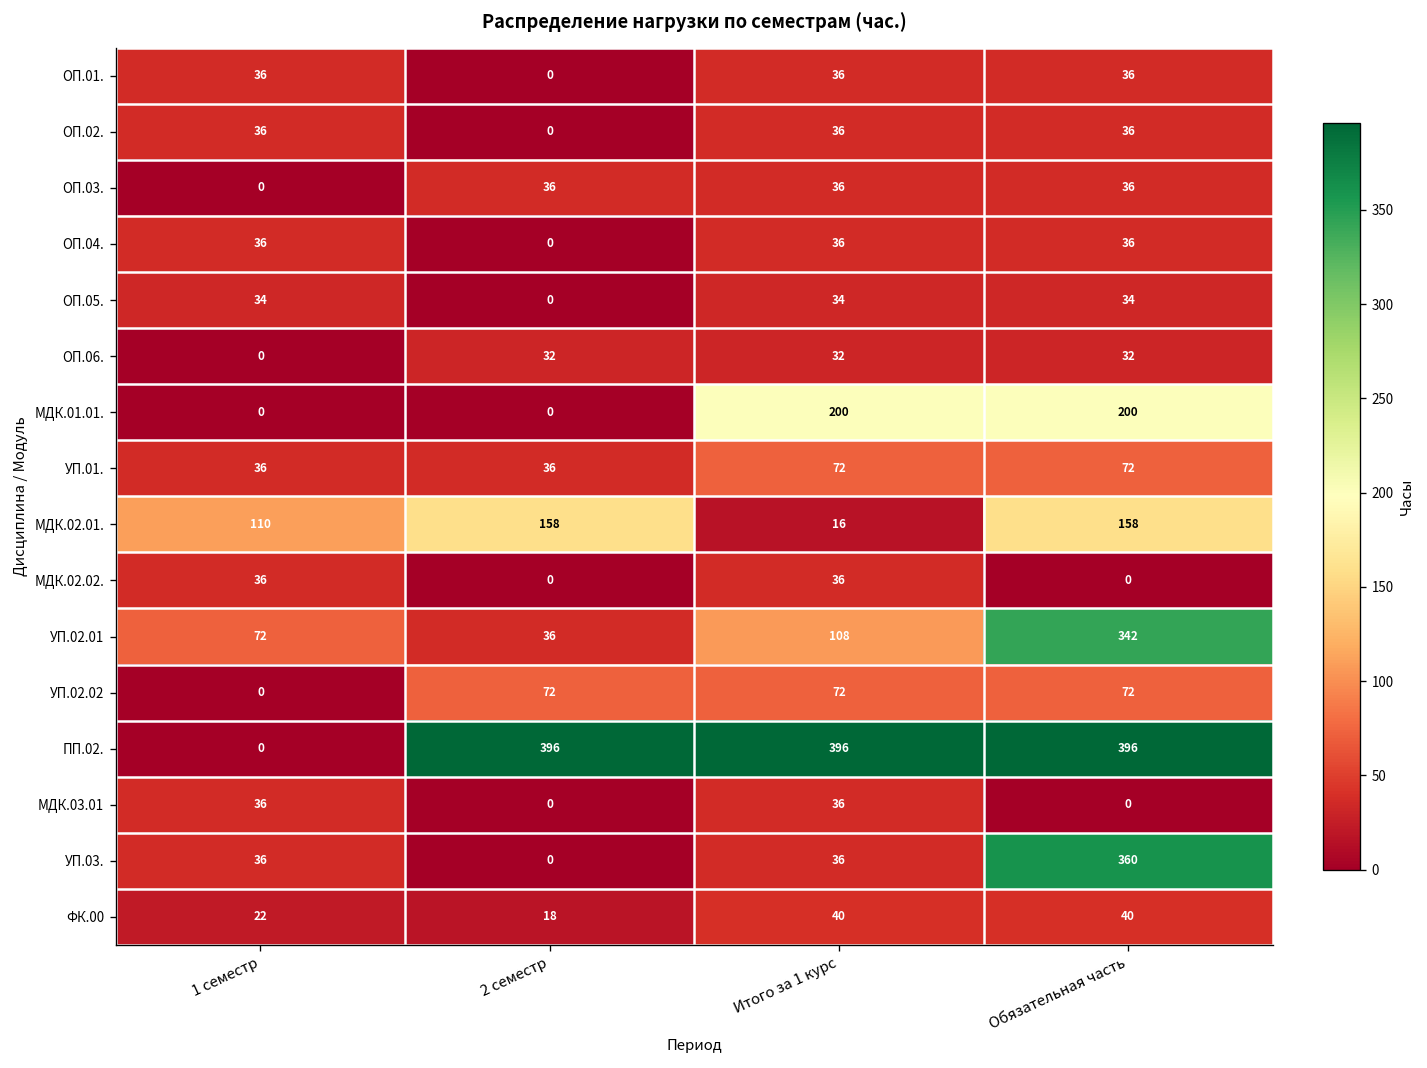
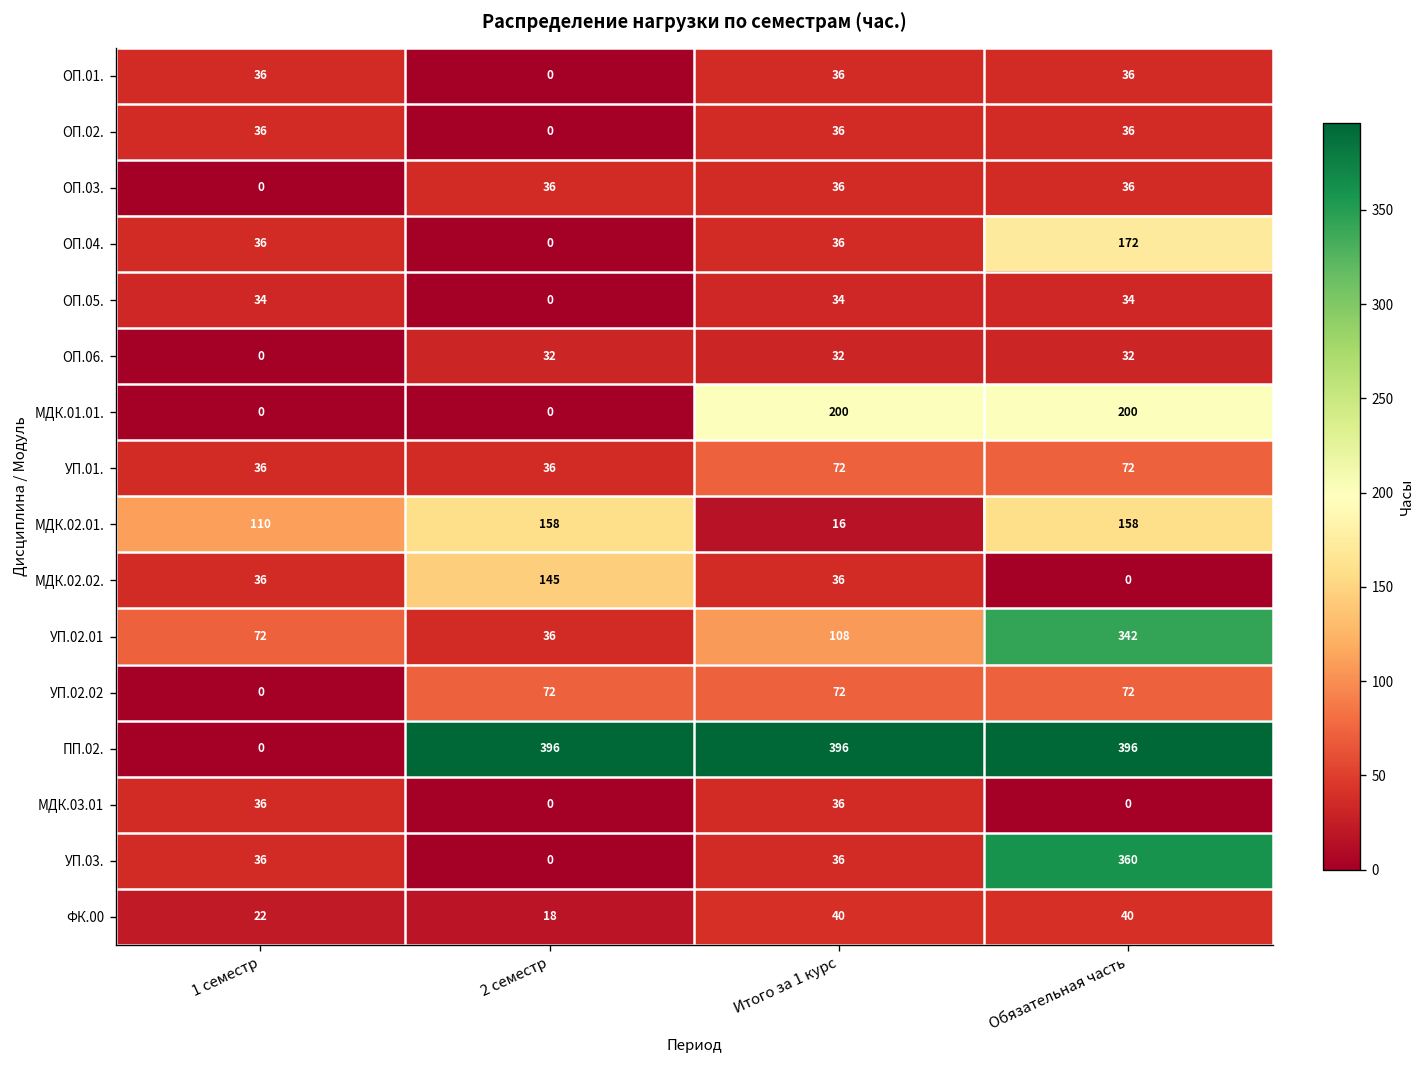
ОП.04., Обязательная часть: 36 -> 172
МДК.02.02., 2 семестр: 0 -> 145
